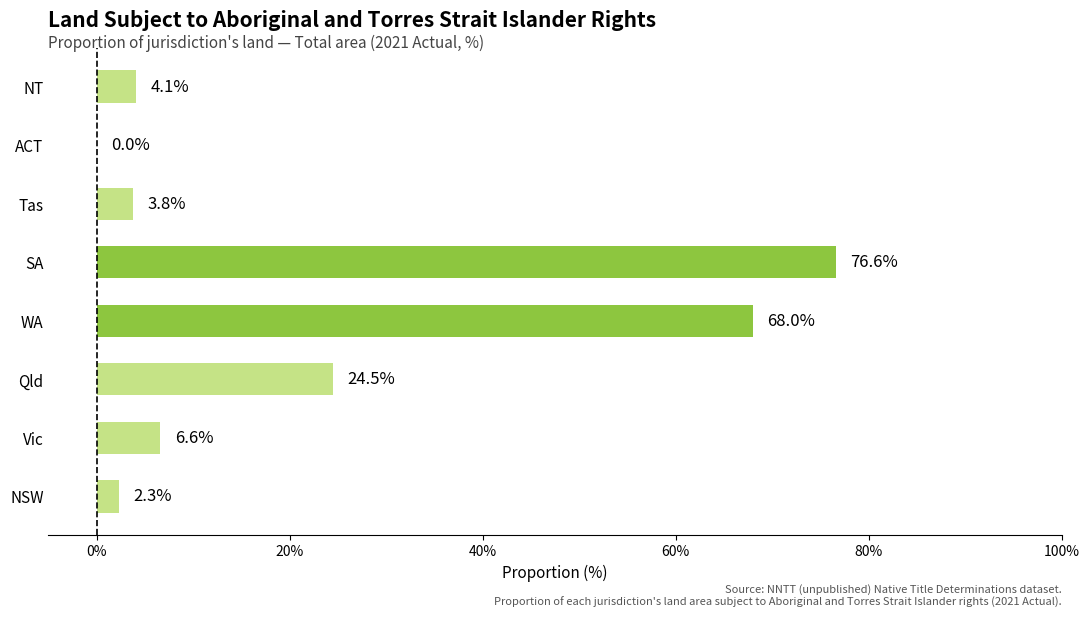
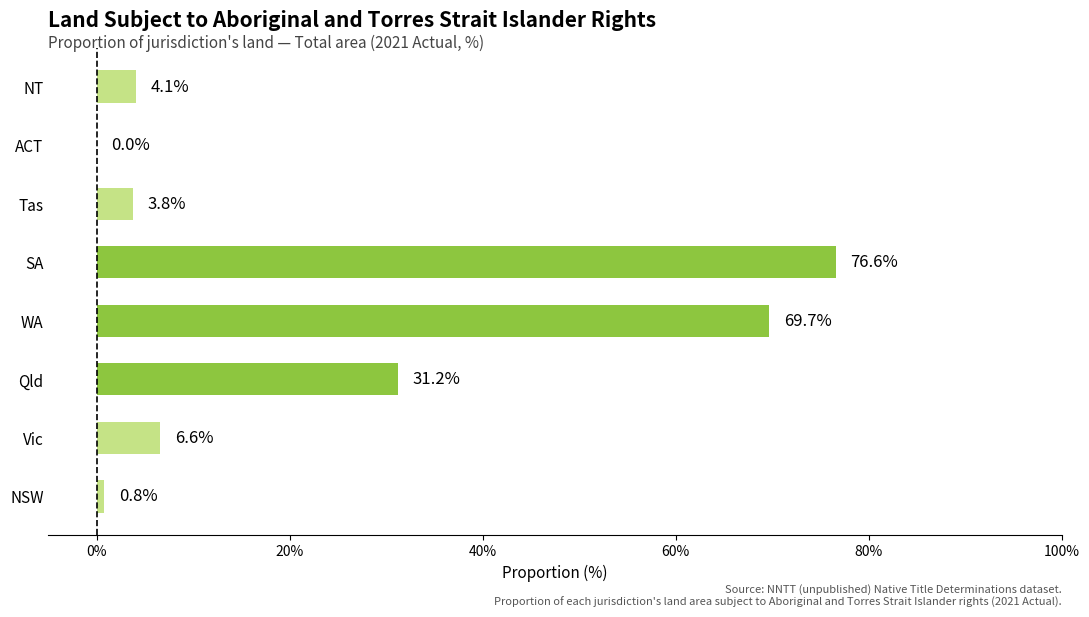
WA: 68.0% -> 69.7%
Qld: 24.5% -> 31.2%
NSW: 2.3% -> 0.8%
